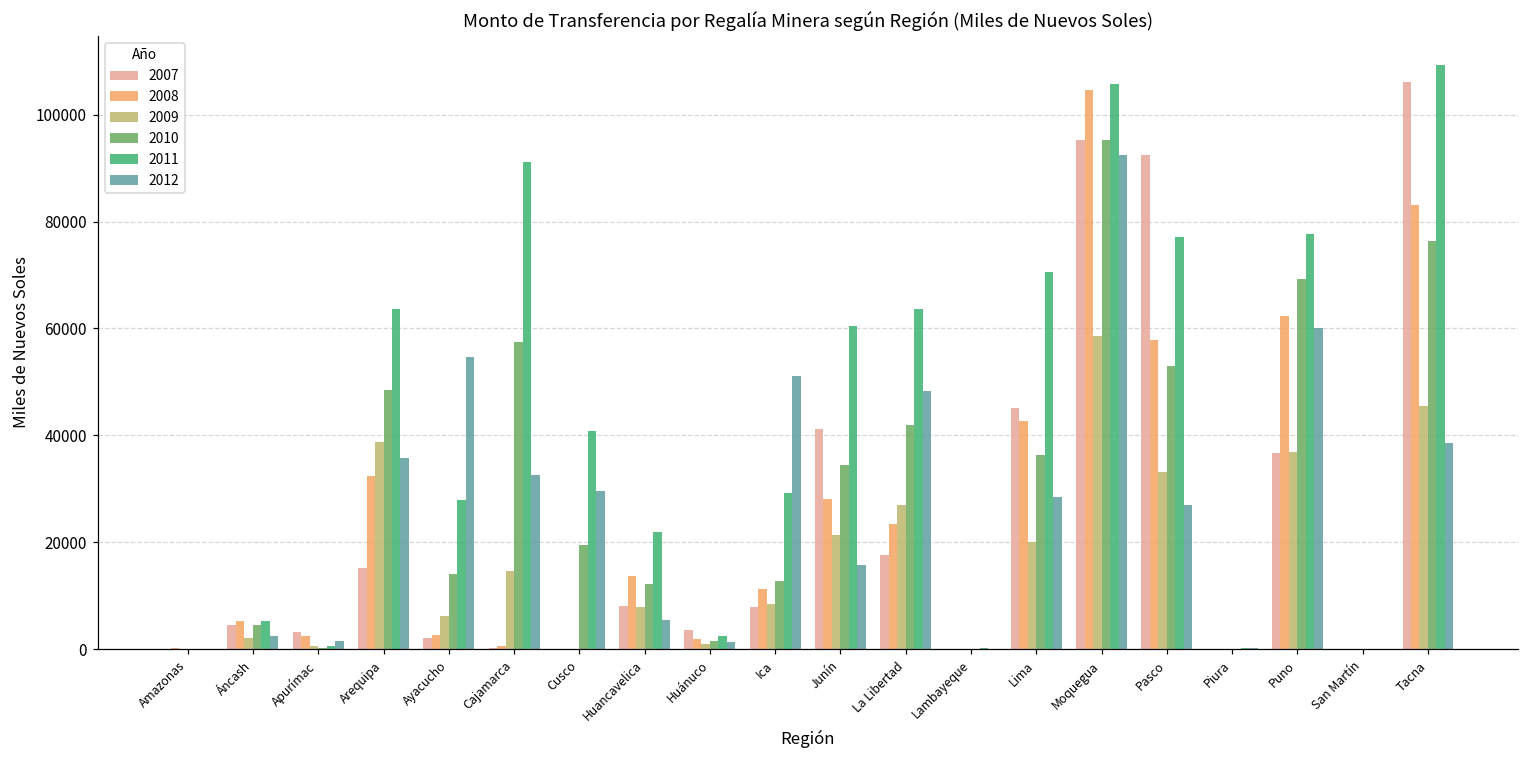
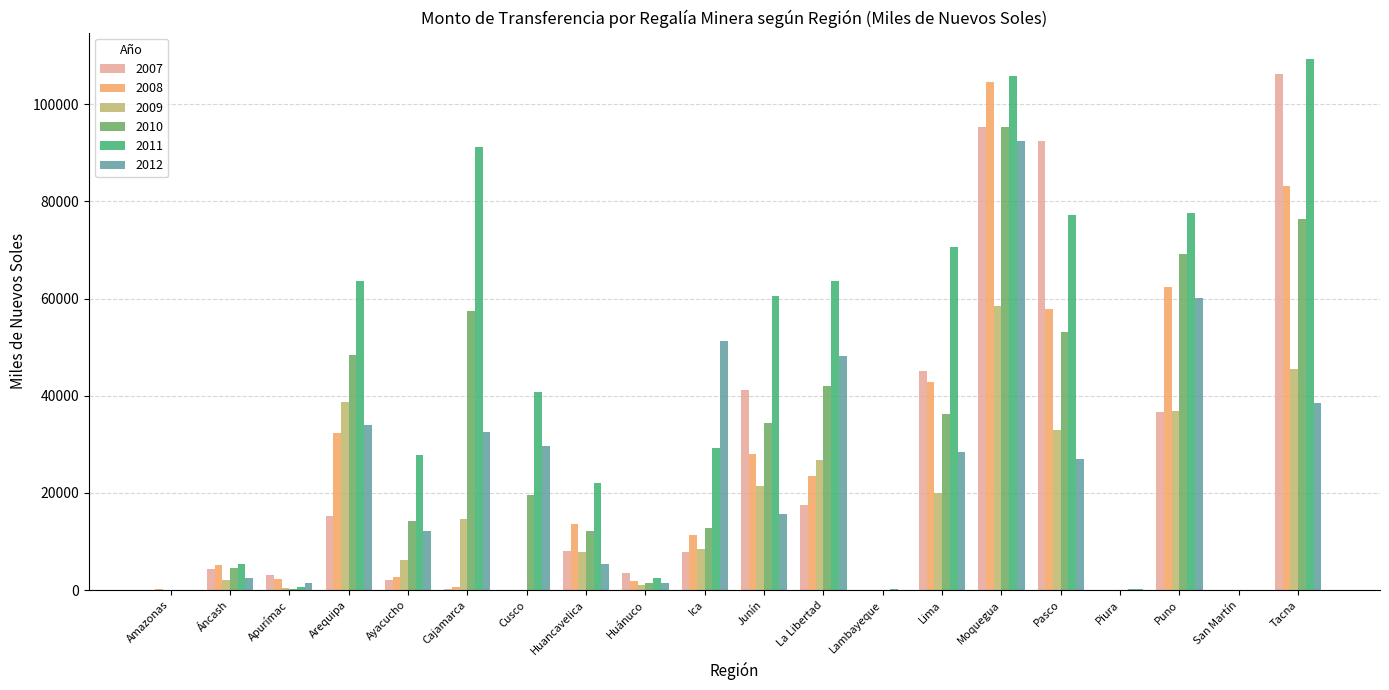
2012, Arequipa: 36000 -> 34000
2012, Ayacucho: 55000 -> 12000
